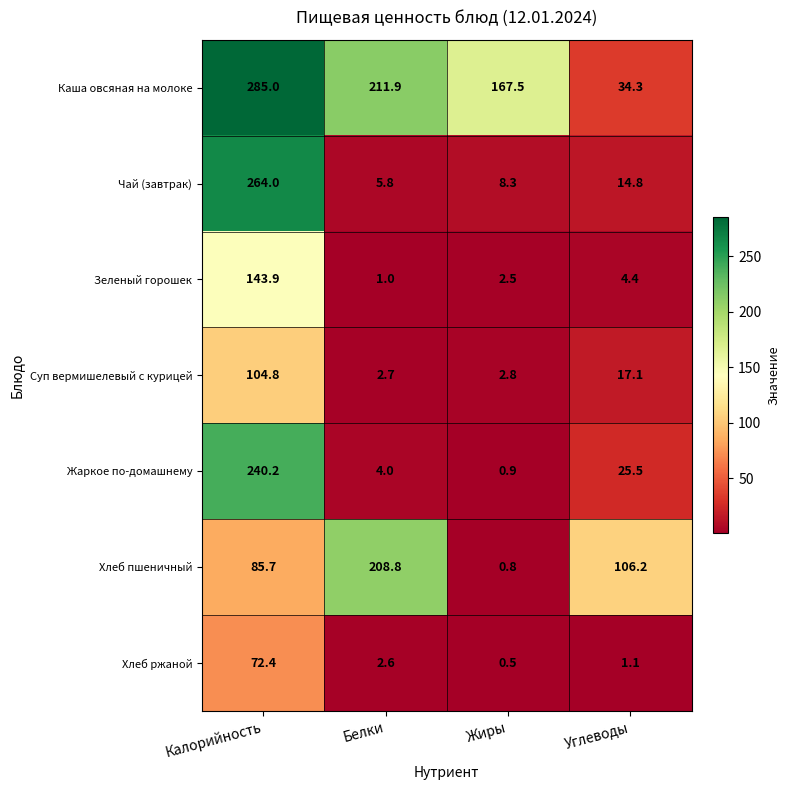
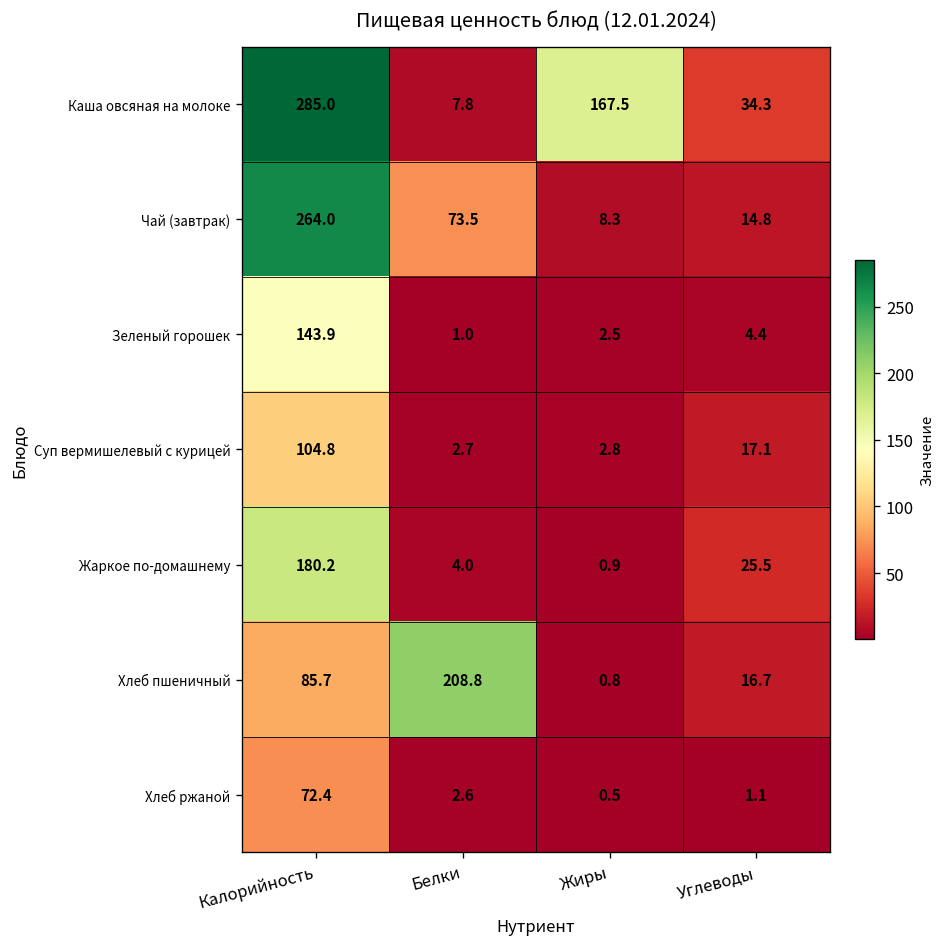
Каша овсяная на молоке, Белки: 211.9 -> 7.8
Чай (завтрак), Белки: 5.8 -> 73.5
Жаркое по-домашнему, Калорийность: 240.2 -> 180.2
Хлеб пшеничный, Углеводы: 106.2 -> 16.7
